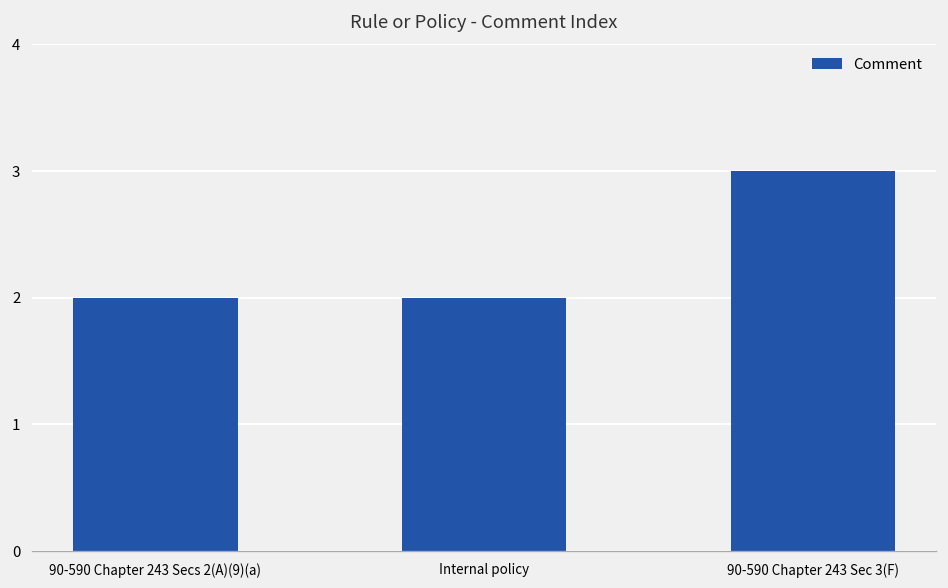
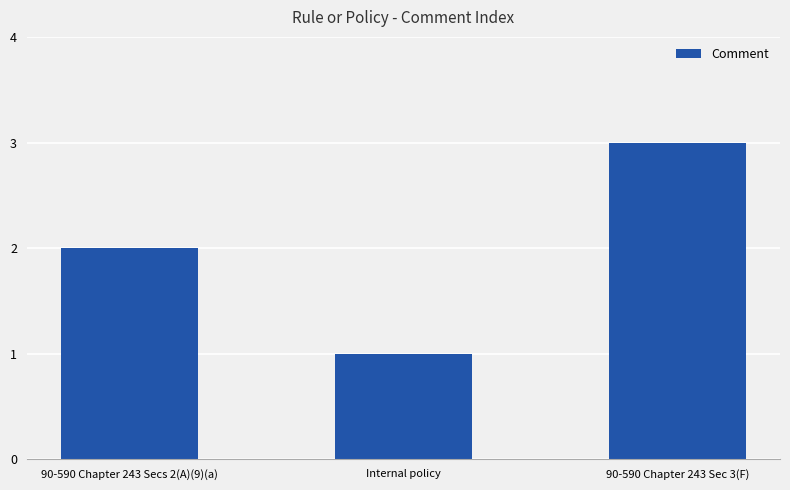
Internal policy: 2 -> 1
